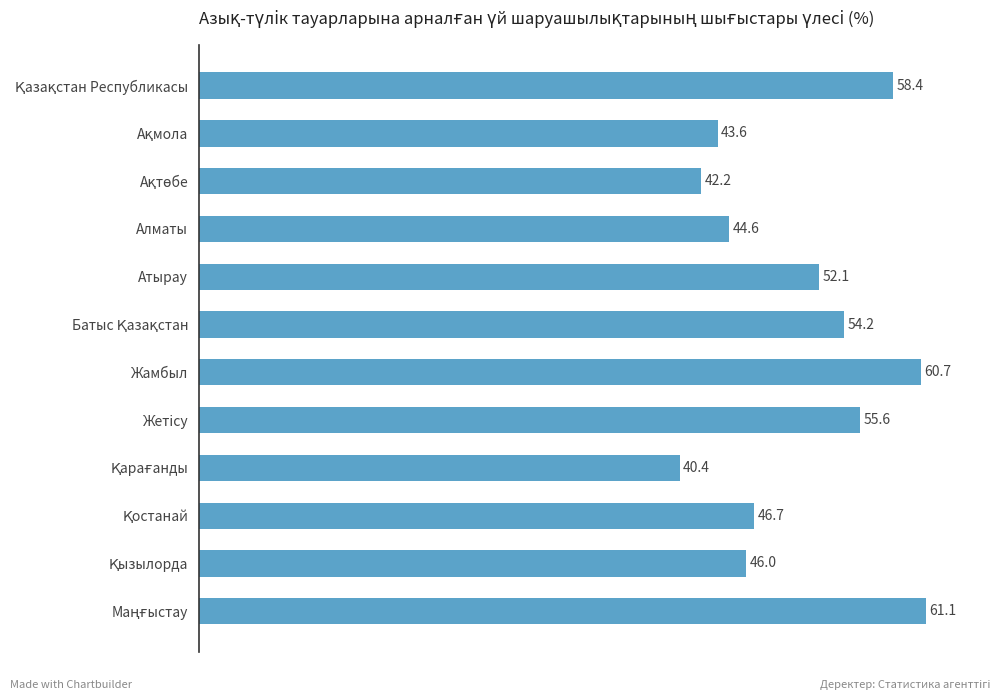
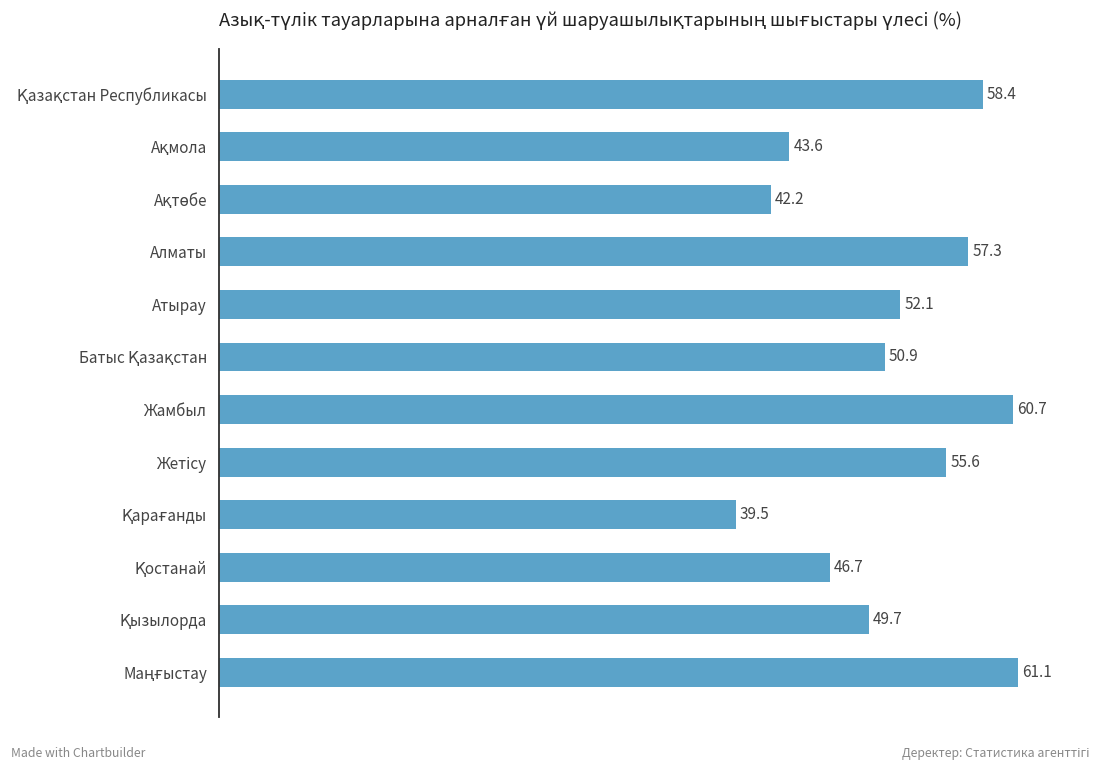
Алматы: 44.6 -> 57.3
Батыс Қазақстан: 54.2 -> 50.9
Қарағанды: 40.4 -> 39.5
Қызылорда: 46.0 -> 49.7
